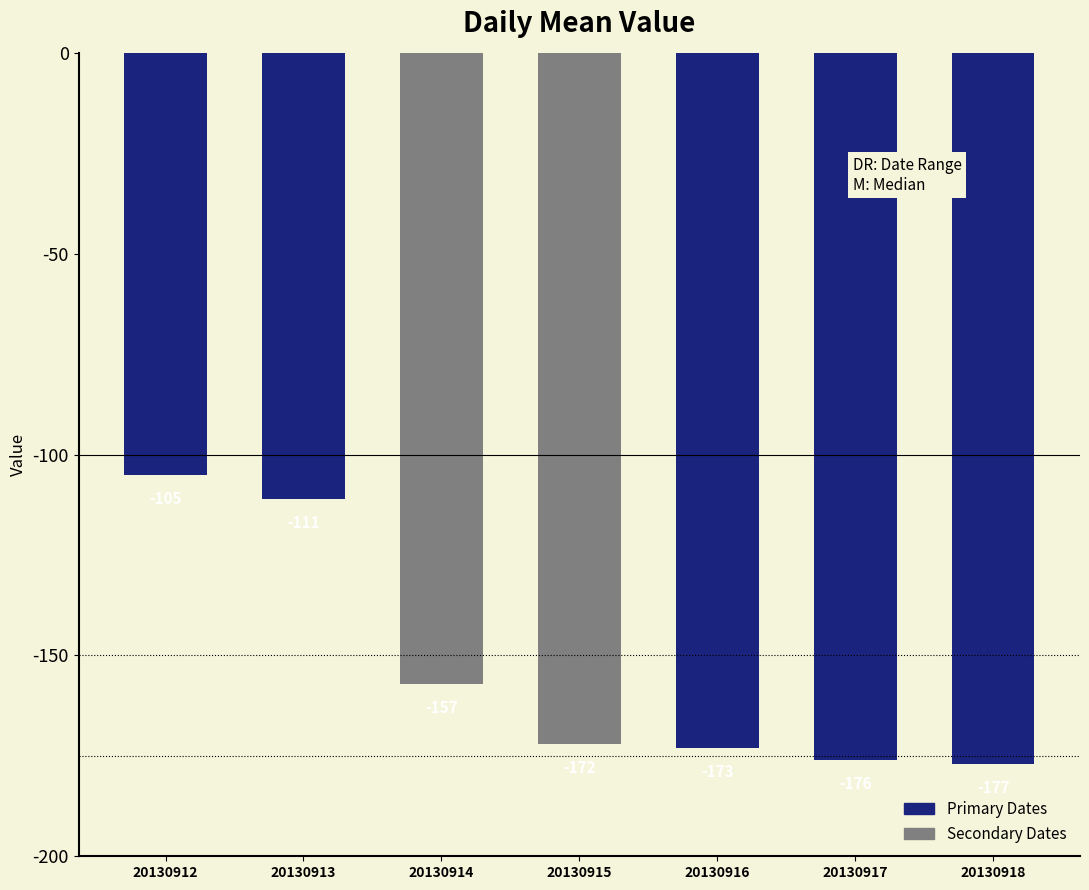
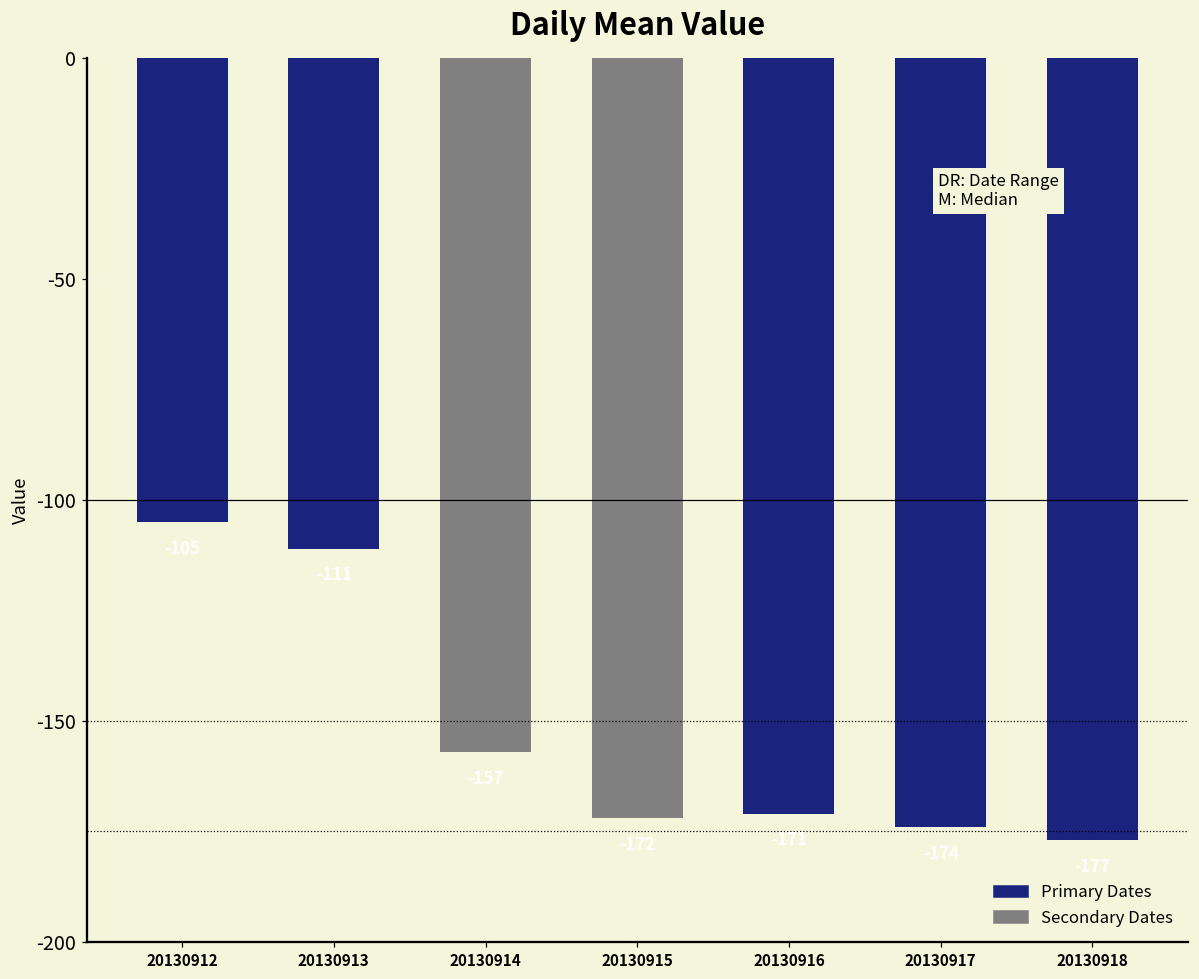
20130916: -173 -> -171
20130917: -176 -> -174
